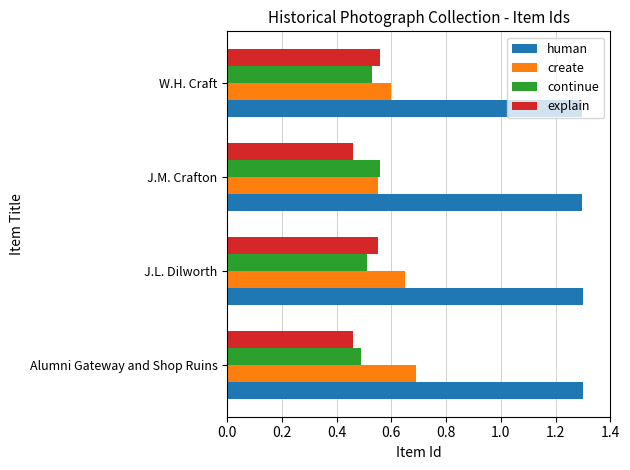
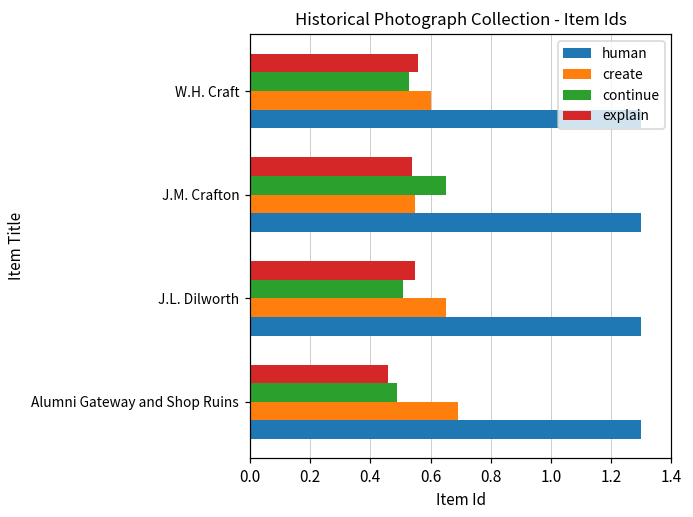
explain, J.M. Crafton: 0.46 -> 0.54
continue, J.M. Crafton: 0.56 -> 0.65
